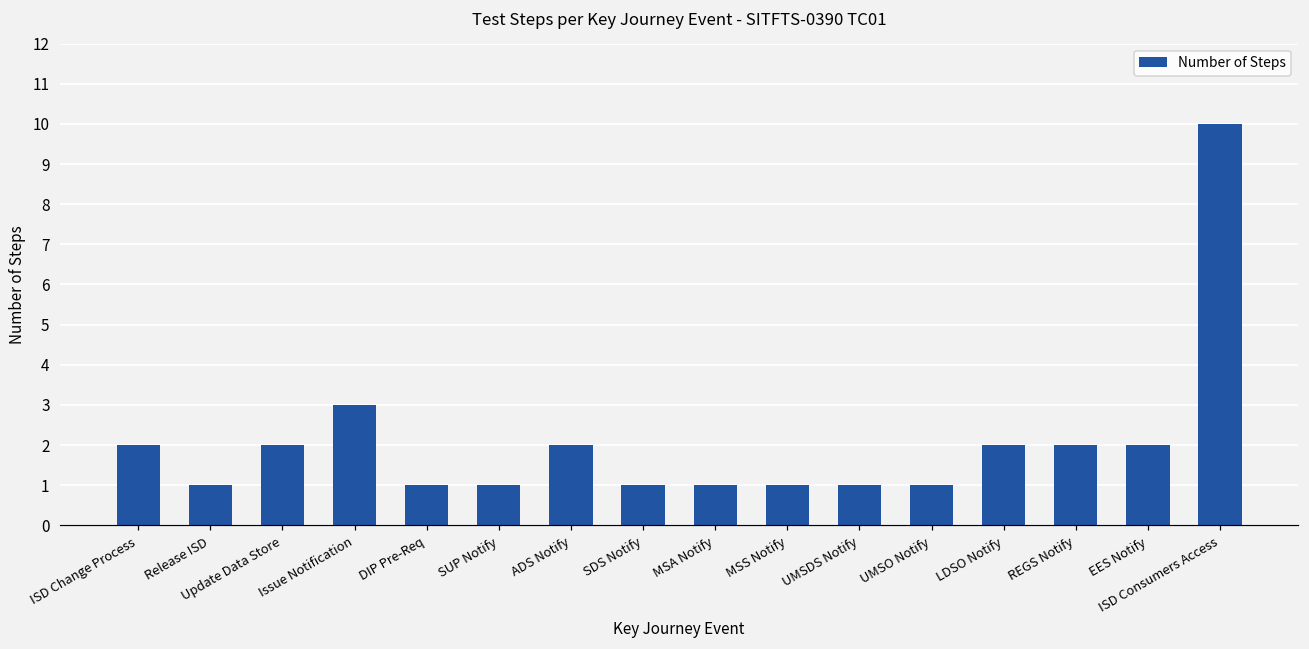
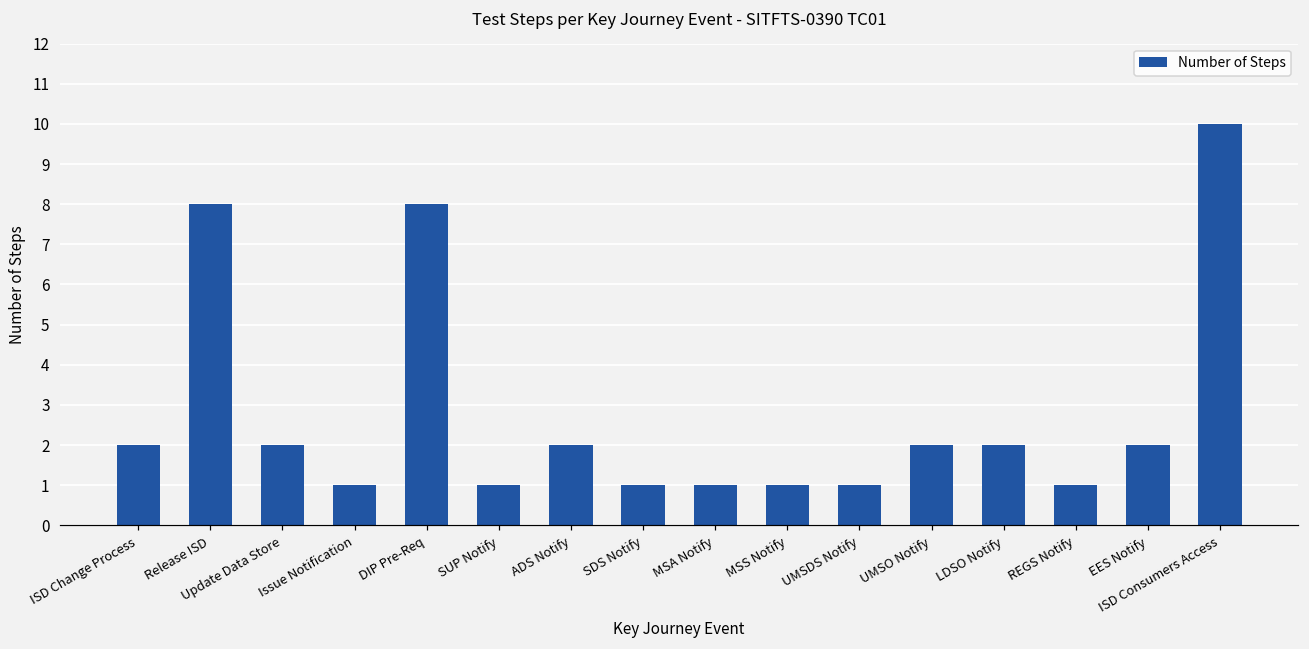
Release ISD: 1 -> 8
Issue Notification: 3 -> 1
DIP Pre-Req: 1 -> 8
UMSO Notify: 1 -> 2
REGS Notify: 2 -> 1
